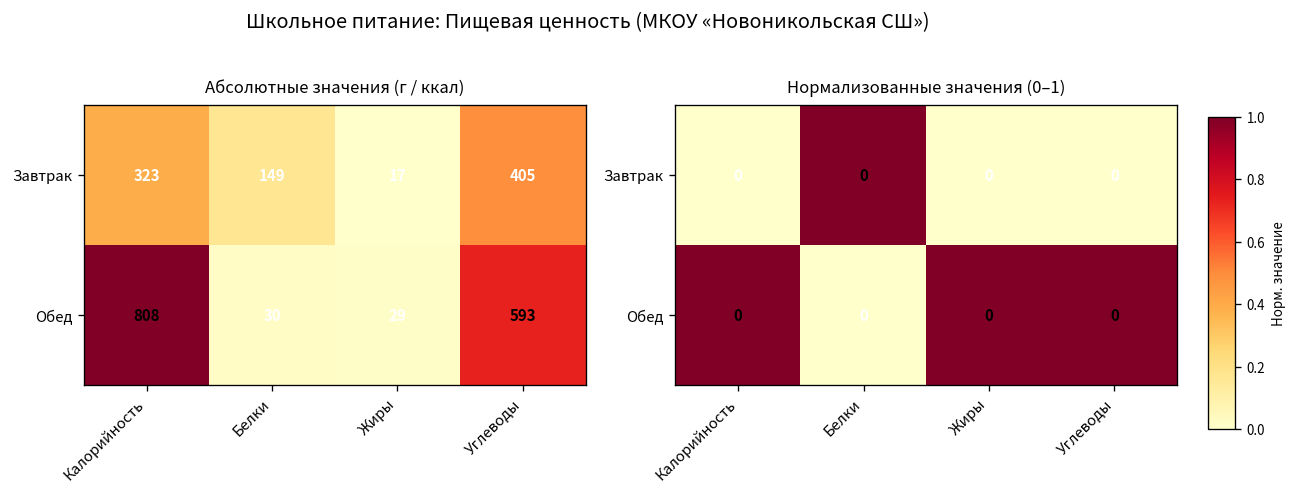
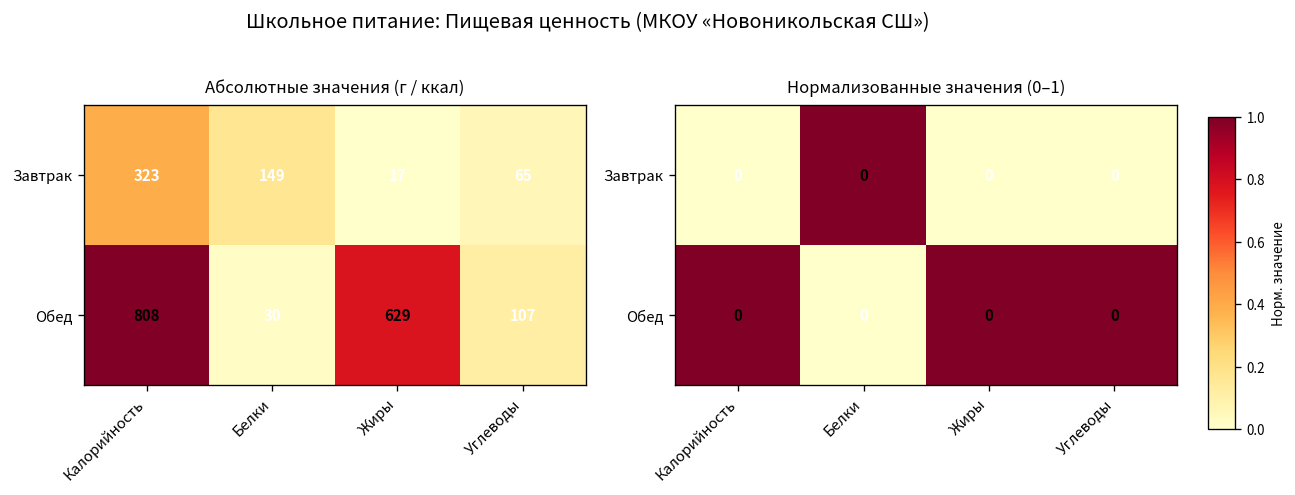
Абсолютные значения (г / ккал), Завтрак, Углеводы: 405 -> 65
Абсолютные значения (г / ккал), Обед, Жиры: 29 -> 629
Абсолютные значения (г / ккал), Обед, Углеводы: 593 -> 107
